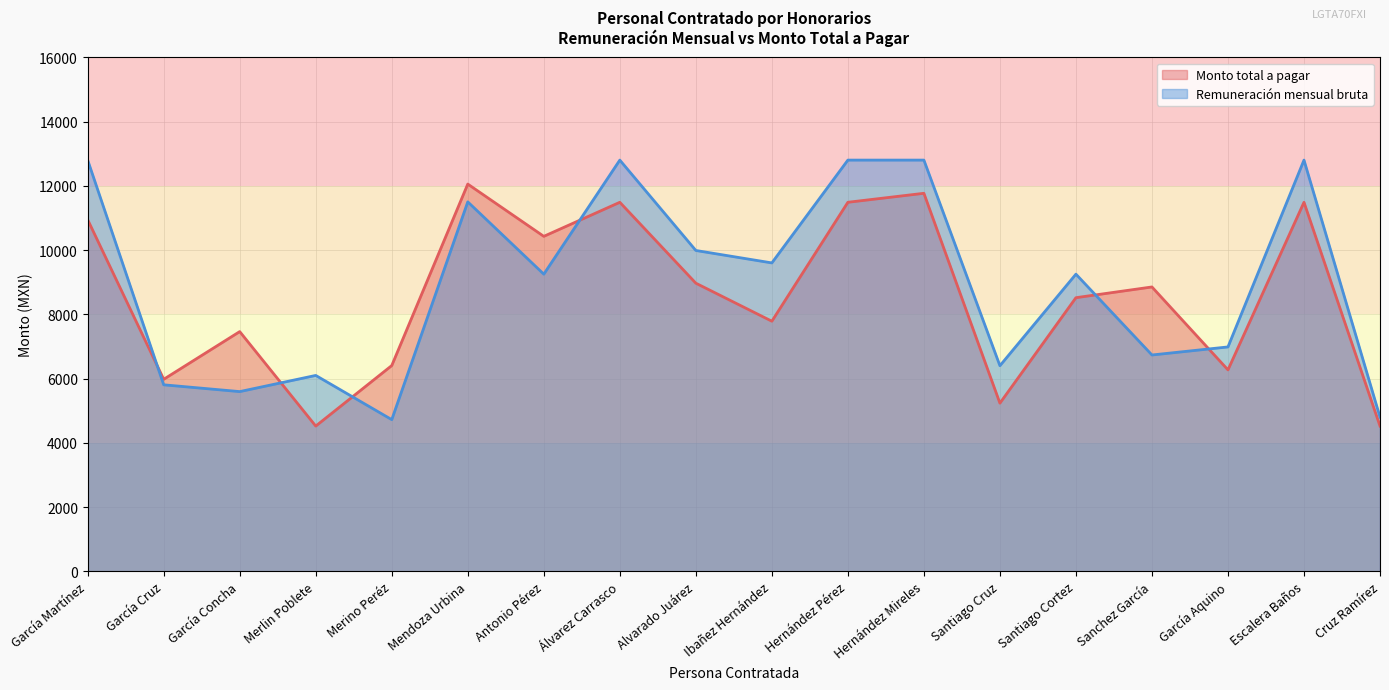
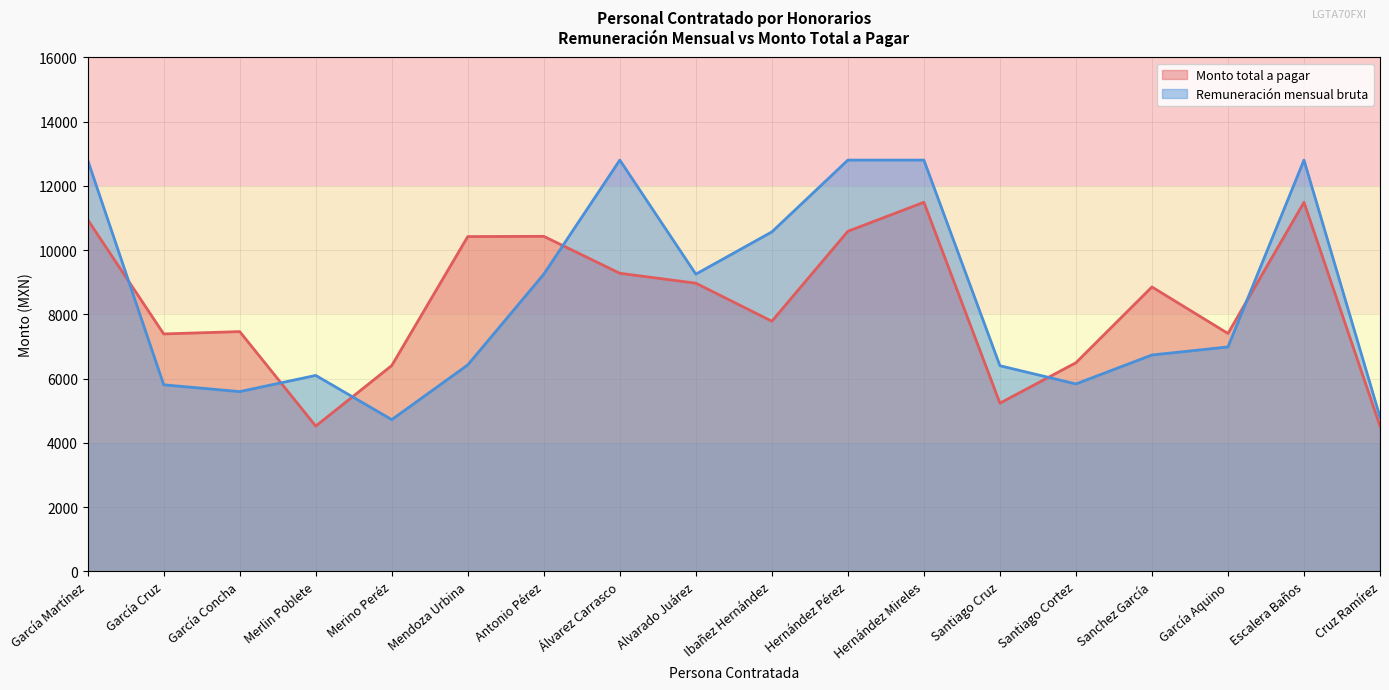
Monto total a pagar, García Cruz: 6000 -> 7400
Monto total a pagar, Mendoza Urbina: 12100 -> 10400
Remuneración mensual bruta, Mendoza Urbina: 11500 -> 6400
Monto total a pagar, Álvarez Carrasco: 11500 -> 9300
Remuneración mensual bruta, Alvarado Juárez: 10000 -> 9300
Remuneración mensual bruta, Ibañez Hernández: 9600 -> 10600
Monto total a pagar, Hernández Pérez: 11500 -> 10600
Monto total a pagar, Hernández Mireles: 11800 -> 11500
Monto total a pagar, Santiago Cortez: 8500 -> 6500
Remuneración mensual bruta, Santiago Cortez: 9300 -> 5800
Monto total a pagar, García Aquino: 6300 -> 7400
